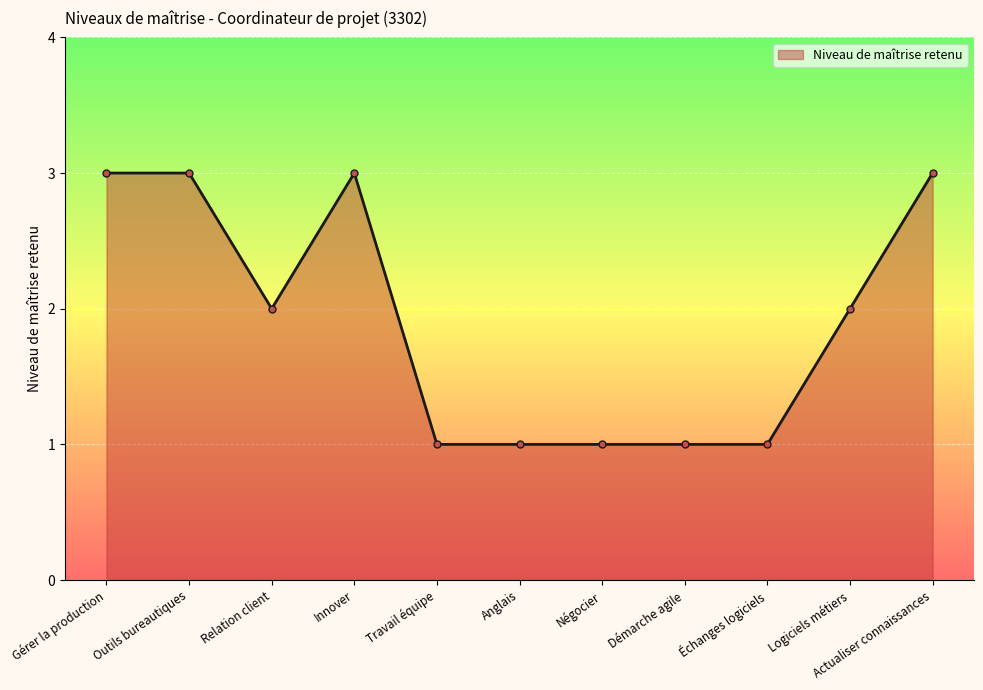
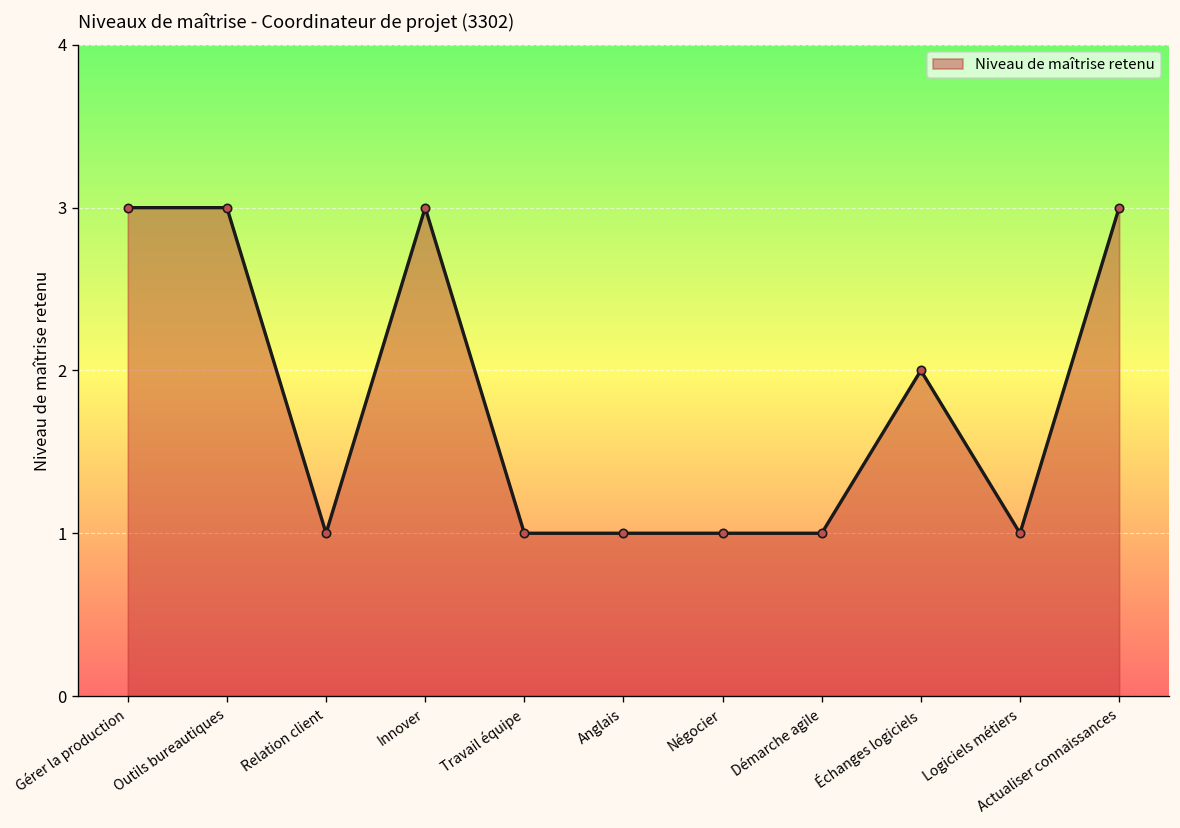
Relation client: 2 -> 1
Échanges logiciels: 1 -> 2
Logiciels métiers: 2 -> 1
